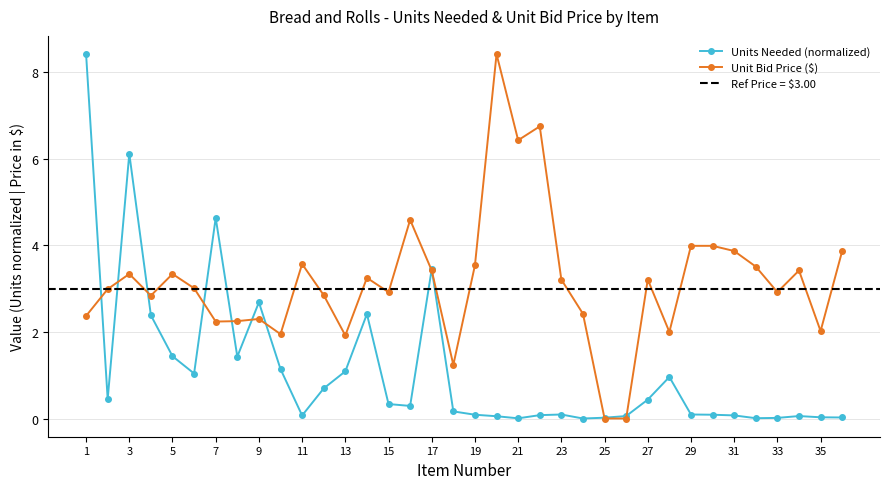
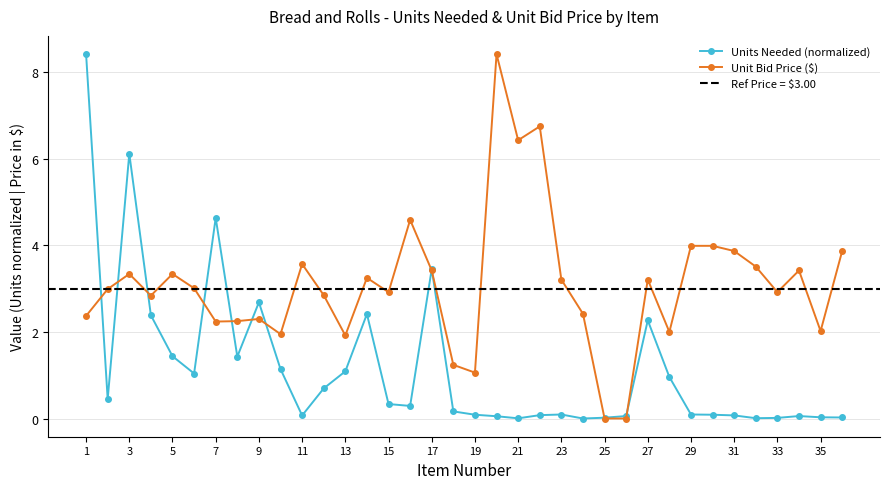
Unit Bid Price ($), 19: 3.5 -> 1.1
Units Needed (normalized), 27: 0.4 -> 2.3
